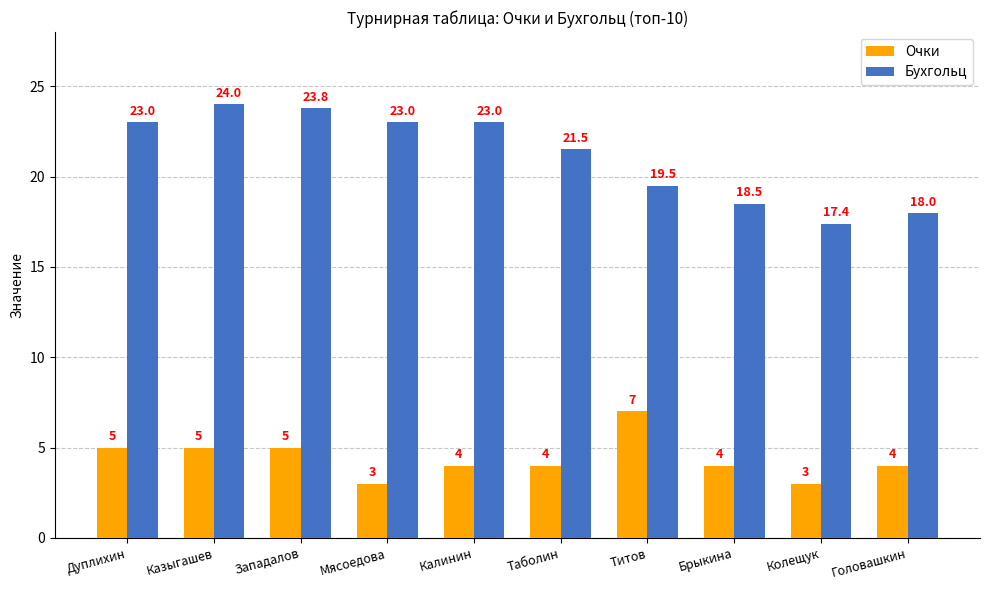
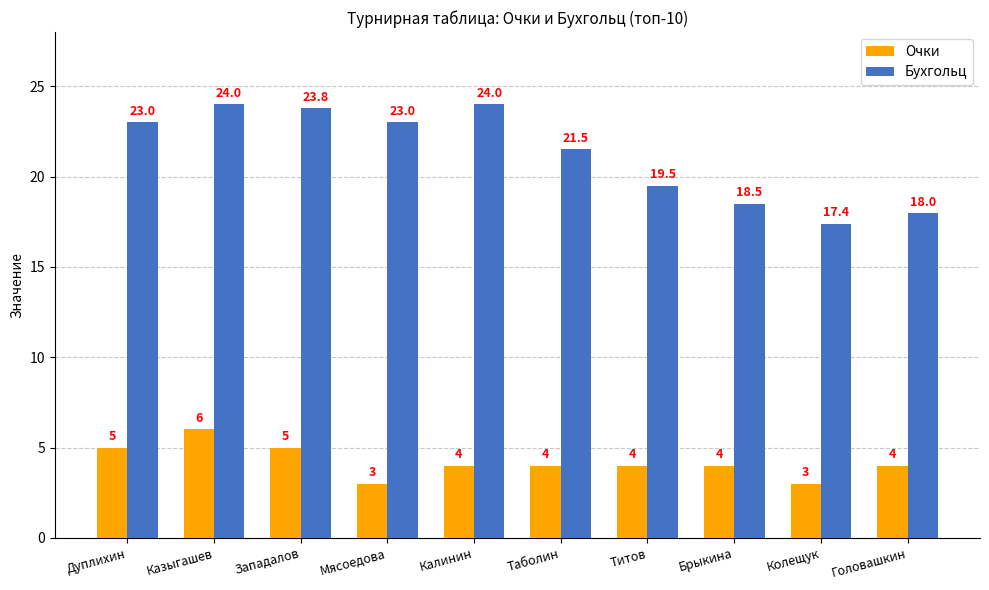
Очки, Казыгашев: 5 -> 6
Бухгольц, Калинин: 23.0 -> 24.0
Очки, Титов: 7 -> 4
